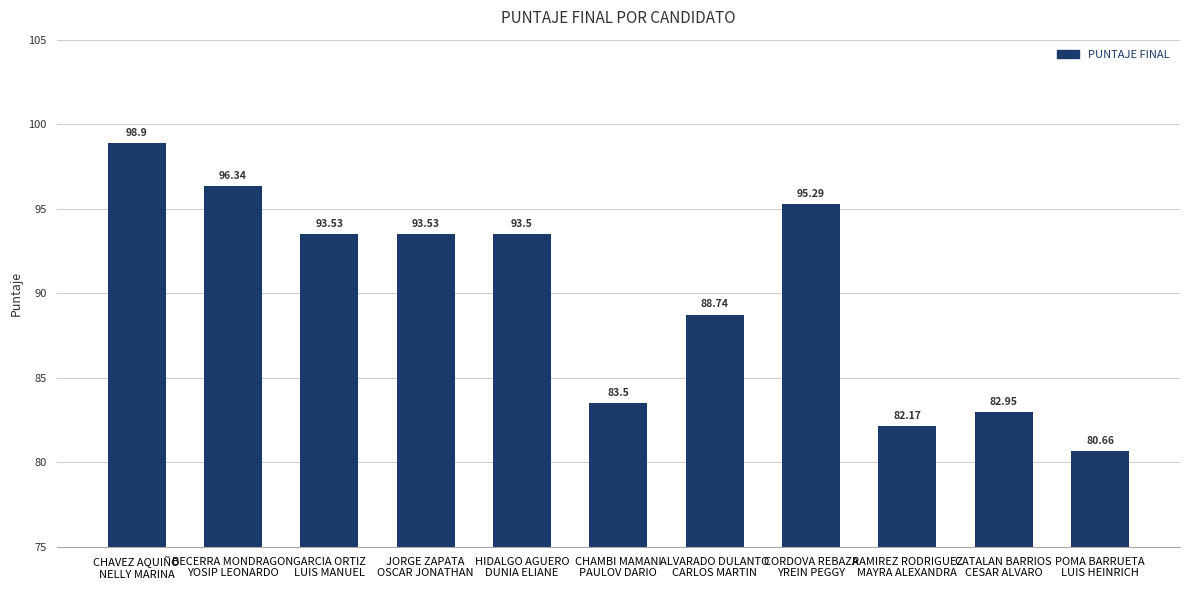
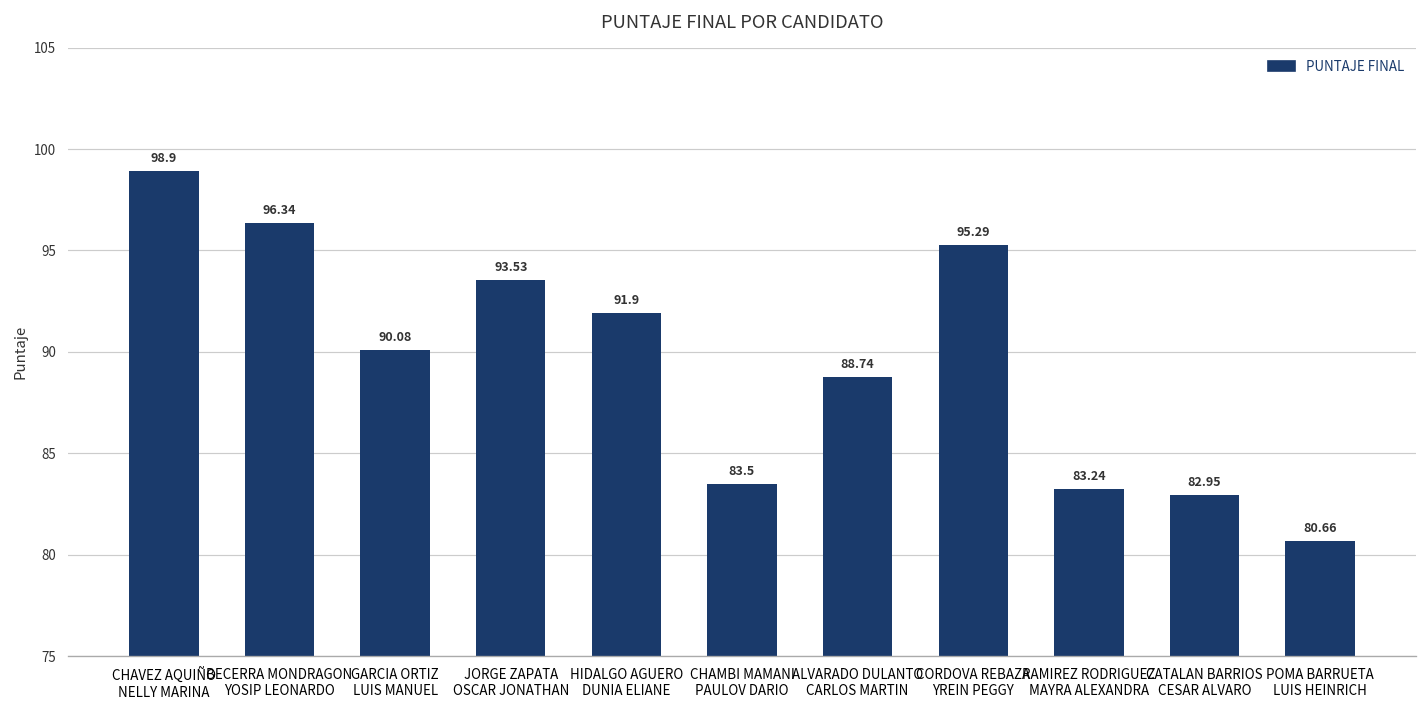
GARCIA ORTIZ LUIS MANUEL: 93.53 -> 90.08
HIDALGO AGUERO DUNIA ELIANE: 93.5 -> 91.9
RAMIREZ RODRIGUEZ MAYRA ALEXANDRA: 82.17 -> 83.24
